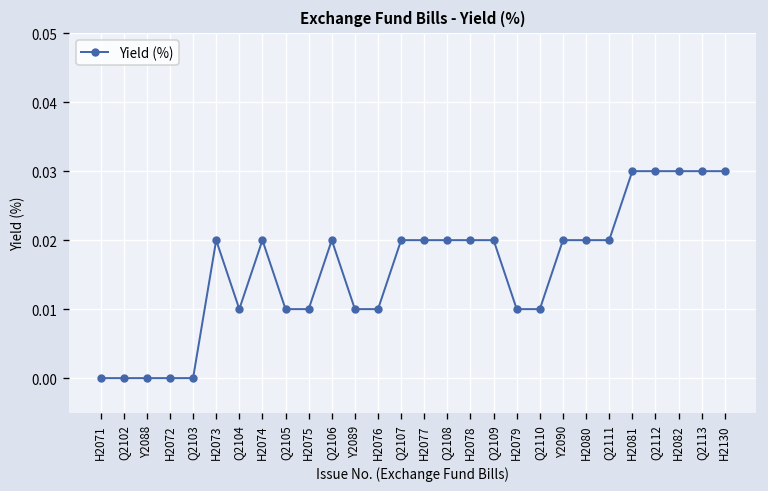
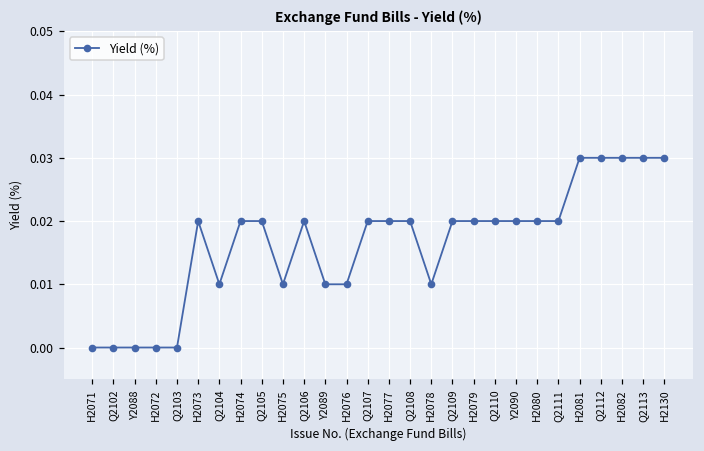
Q2105: 0.01 -> 0.02
H2078: 0.02 -> 0.01
H2079: 0.01 -> 0.02
Q2110: 0.01 -> 0.02
